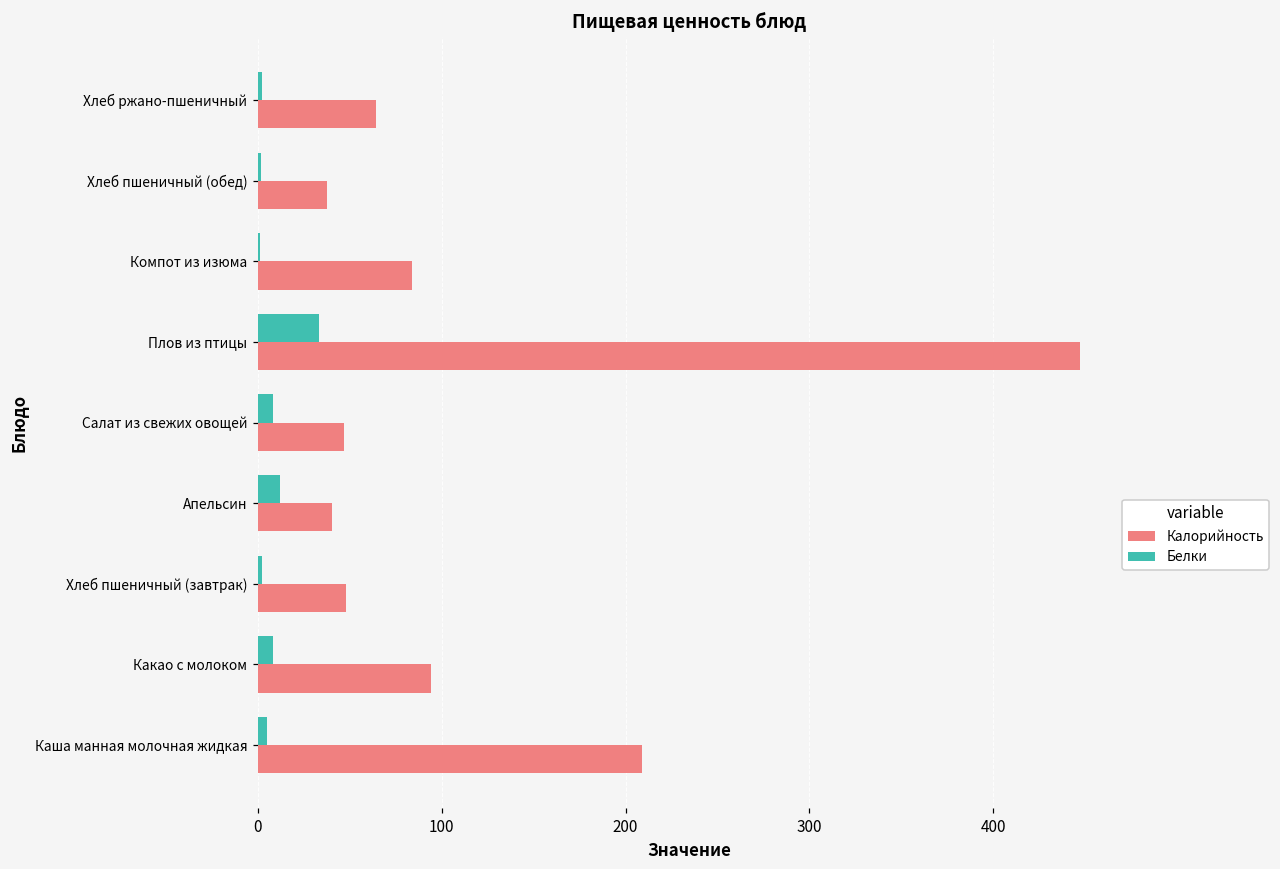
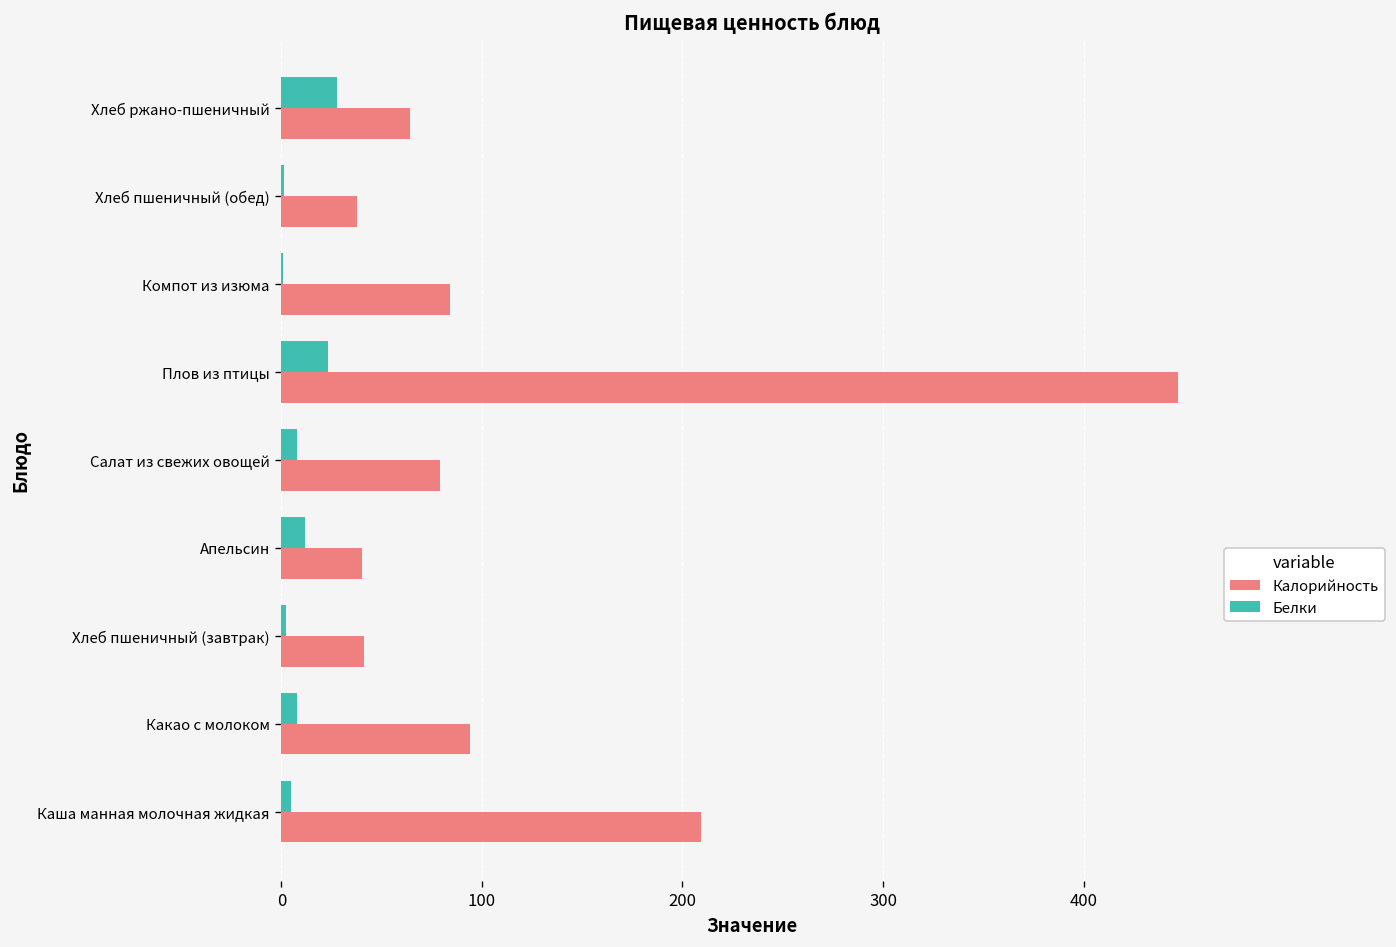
Белки, Хлеб ржано-пшеничный: 2 -> 28
Белки, Плов из птицы: 33 -> 23
Калорийность, Салат из свежих овощей: 47 -> 79
Калорийность, Хлеб пшеничный (завтрак): 48 -> 41
